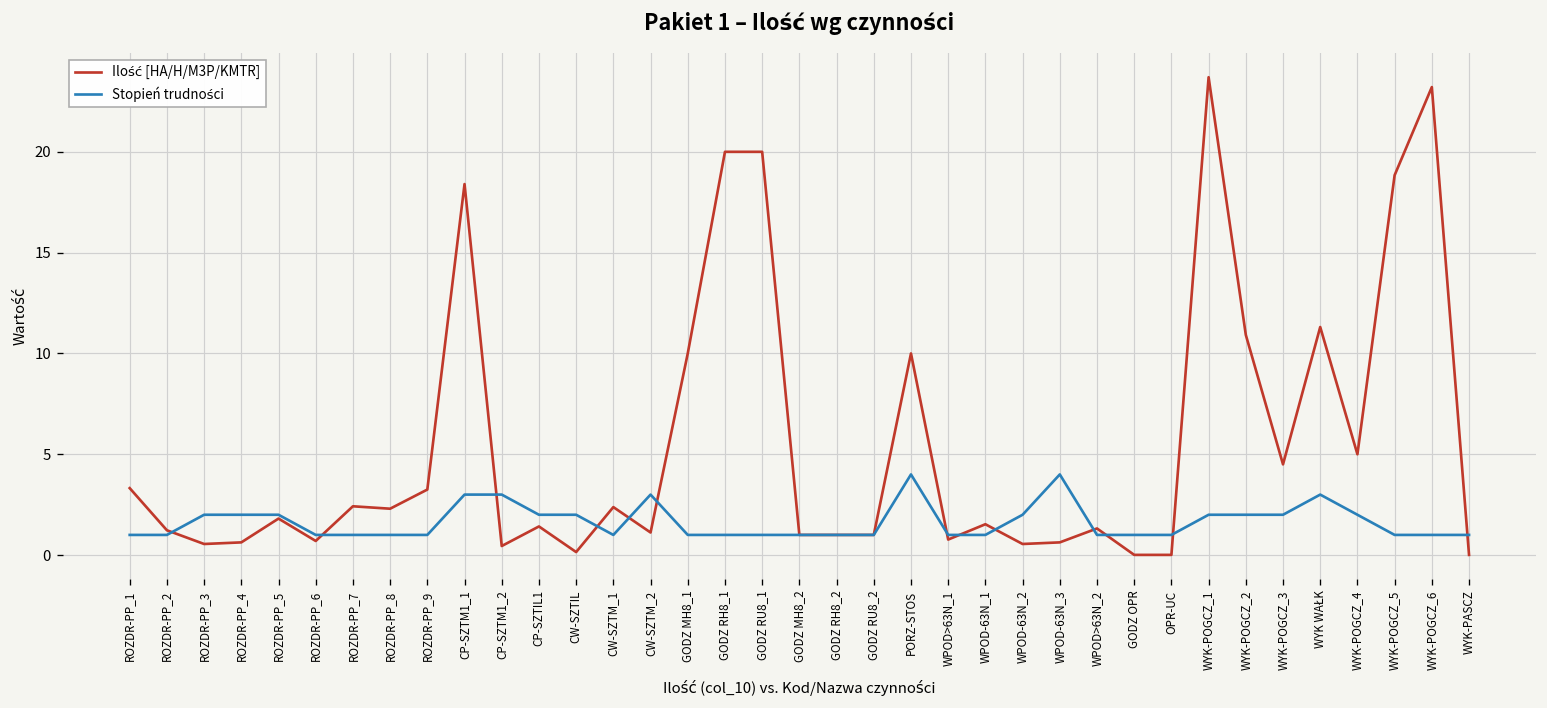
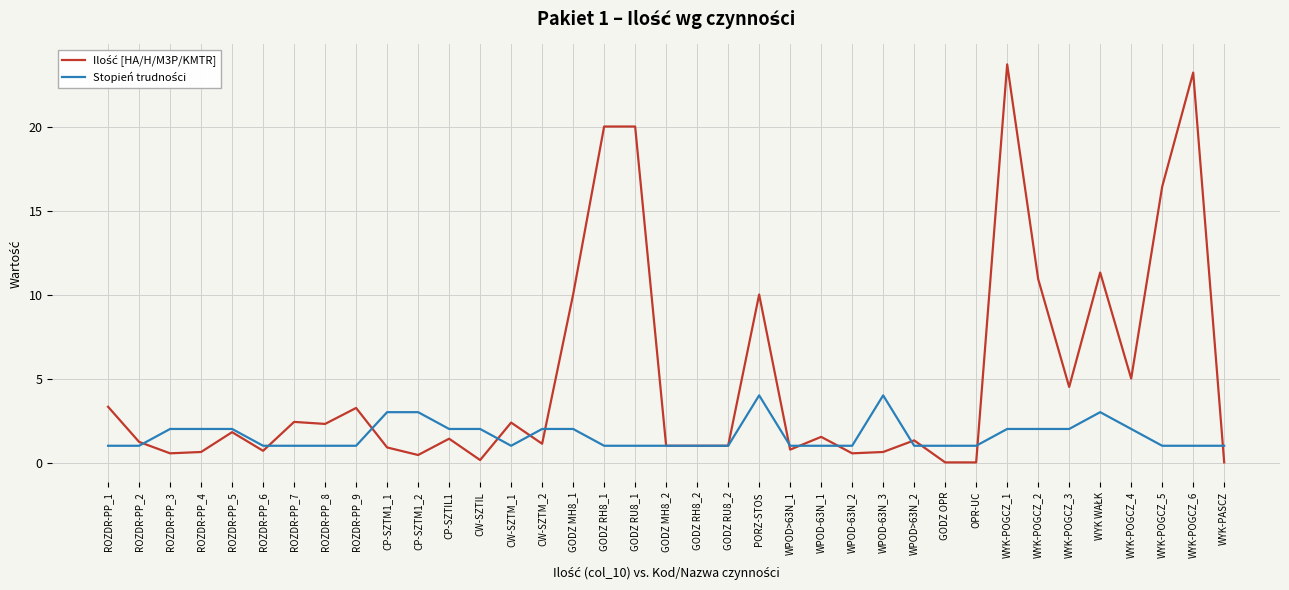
Ilość [HA/H/M3P/KMTR], CP-SZTM1_1: 18.4 -> 0.9
Stopień trudności, CW-SZTM_2: 3 -> 2
Stopień trudności, GODZ MH8_1: 1 -> 2
Stopień trudności, WPOD-63N_2: 2 -> 1
Ilość [HA/H/M3P/KMTR], WYK-POGCZ_5: 18.8 -> 16.4
